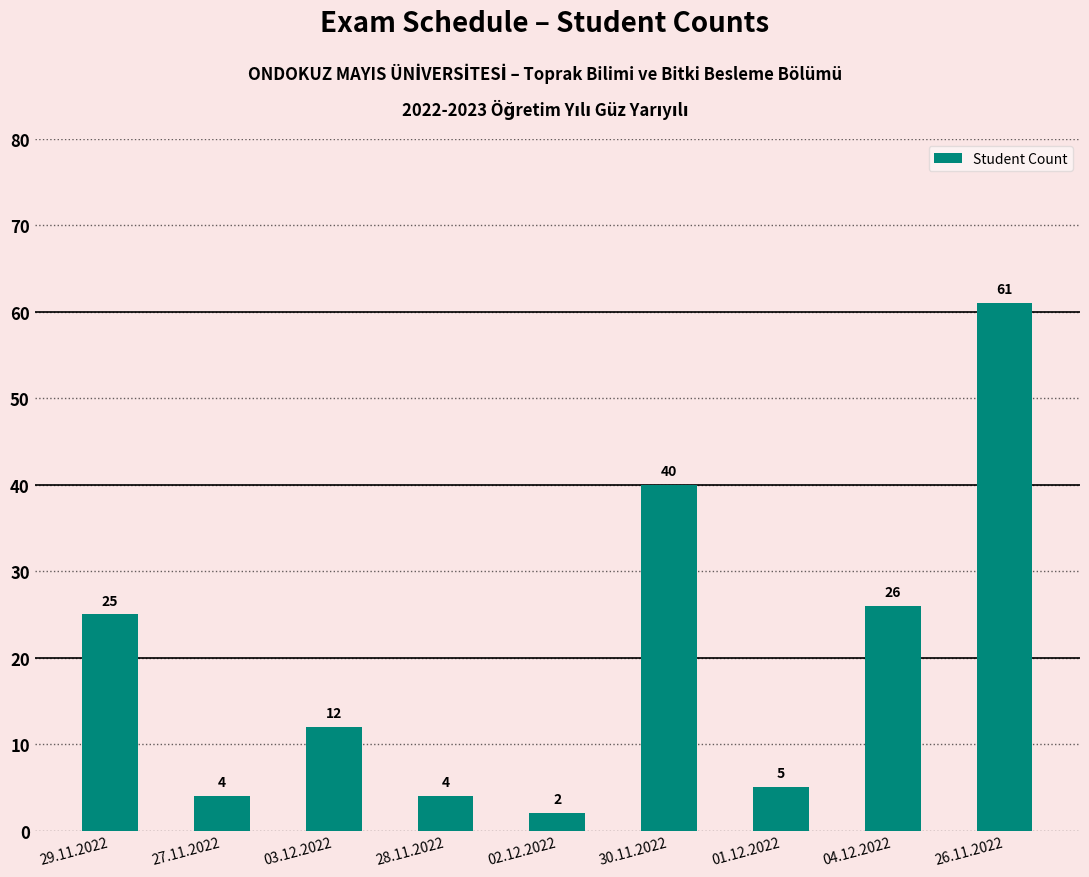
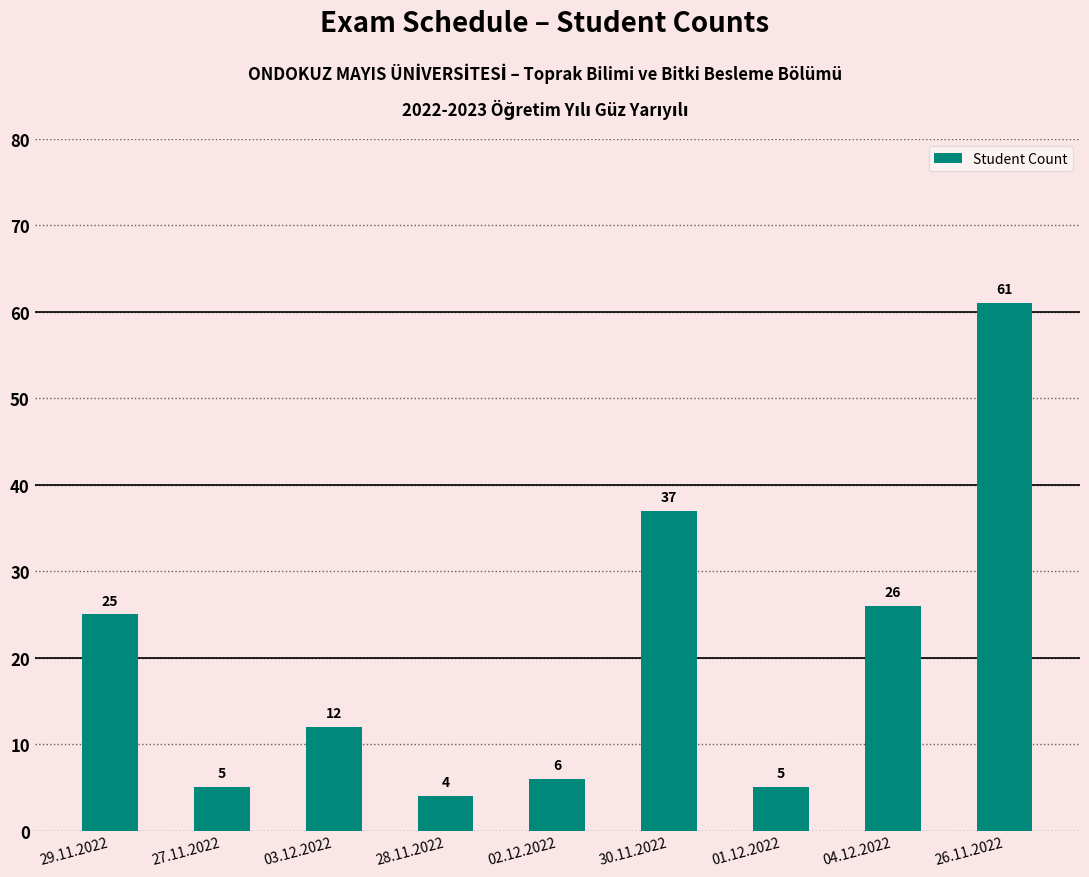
27.11.2022: 4 -> 5
02.12.2022: 2 -> 6
30.11.2022: 40 -> 37
